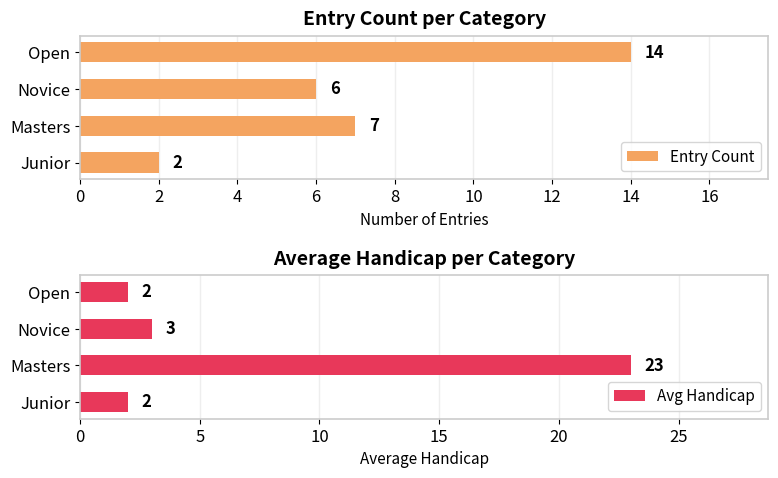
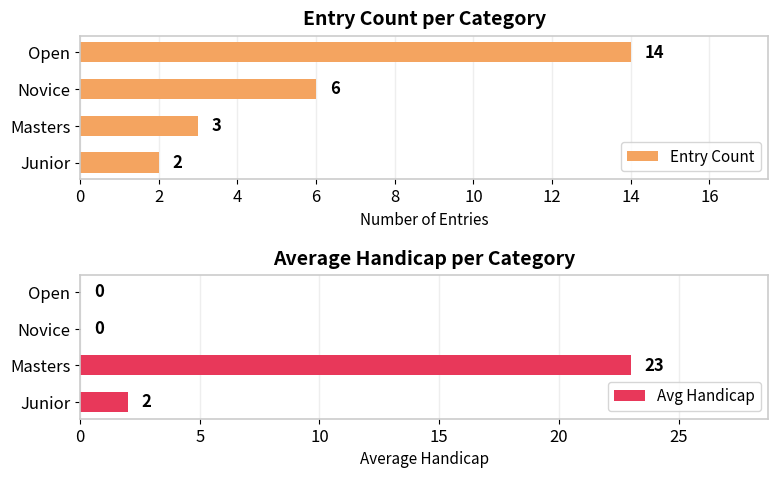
Entry Count per Category, Masters: 7 -> 3
Average Handicap per Category, Open: 2 -> 0
Average Handicap per Category, Novice: 3 -> 0
